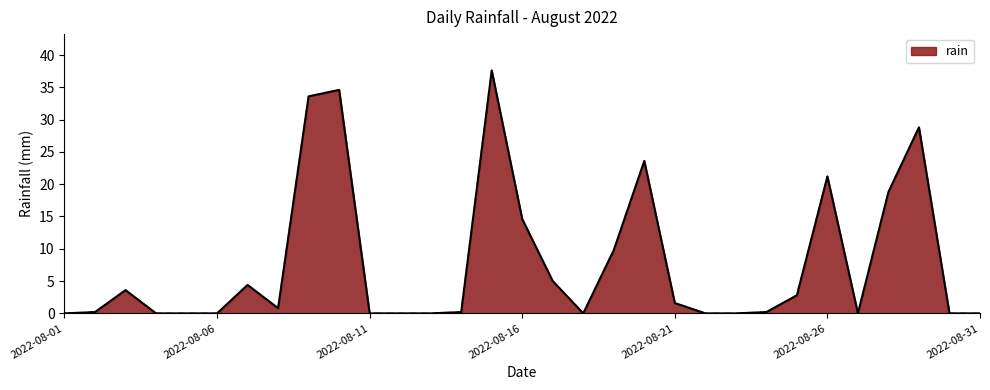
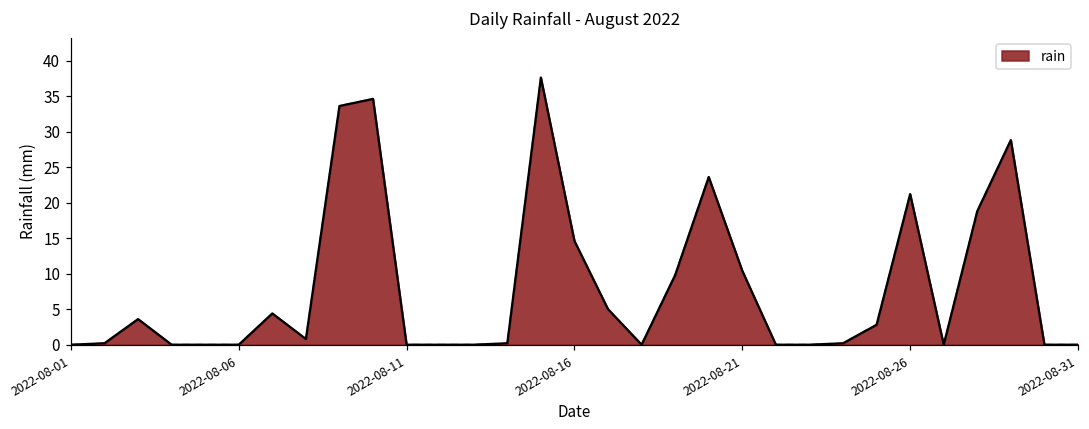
2022-08-21: 2 -> 10
